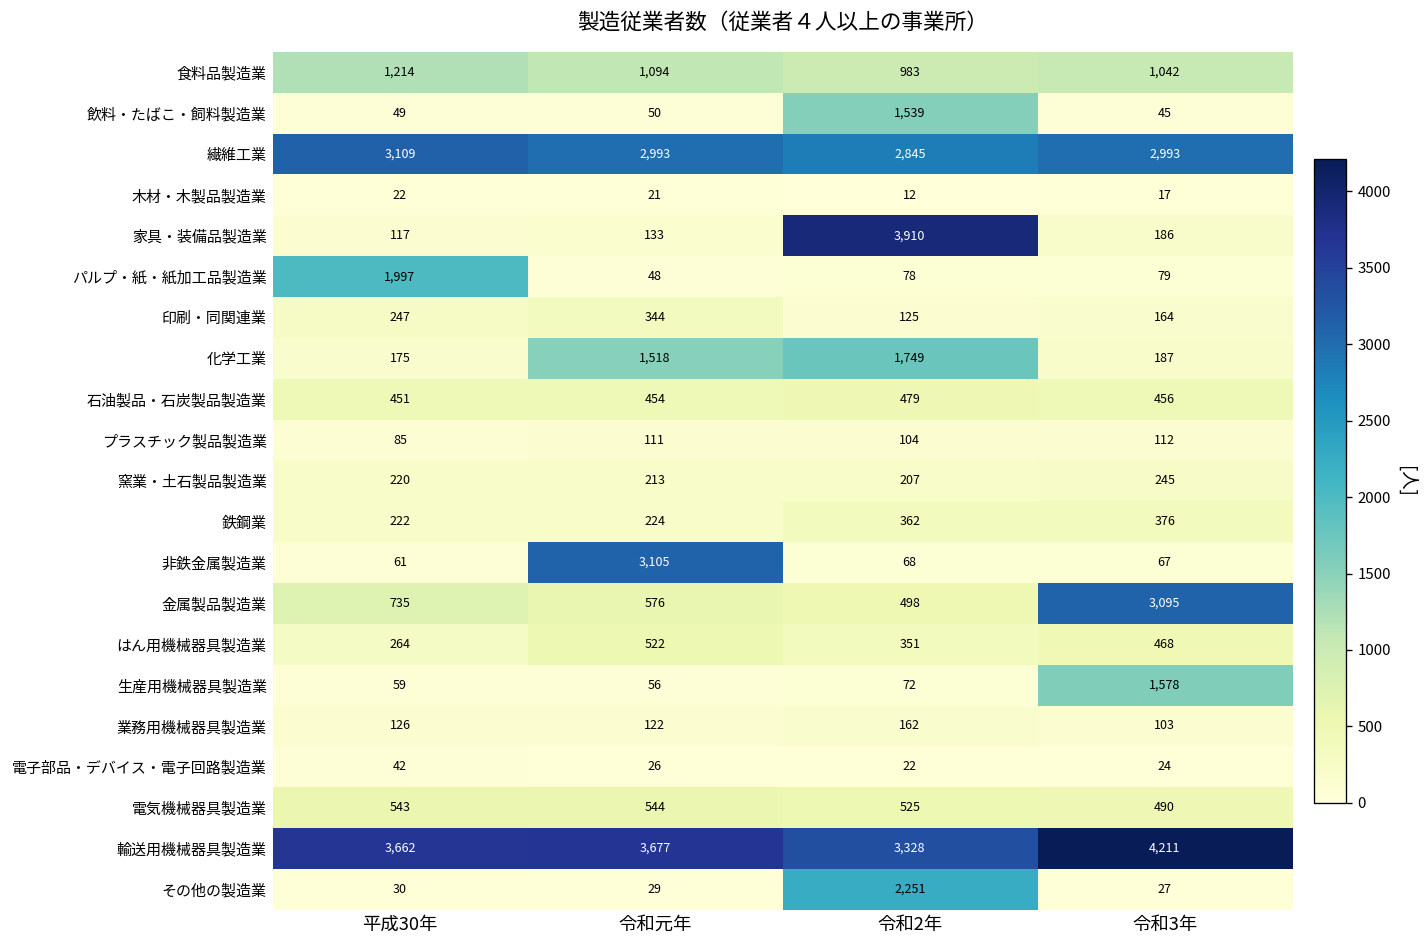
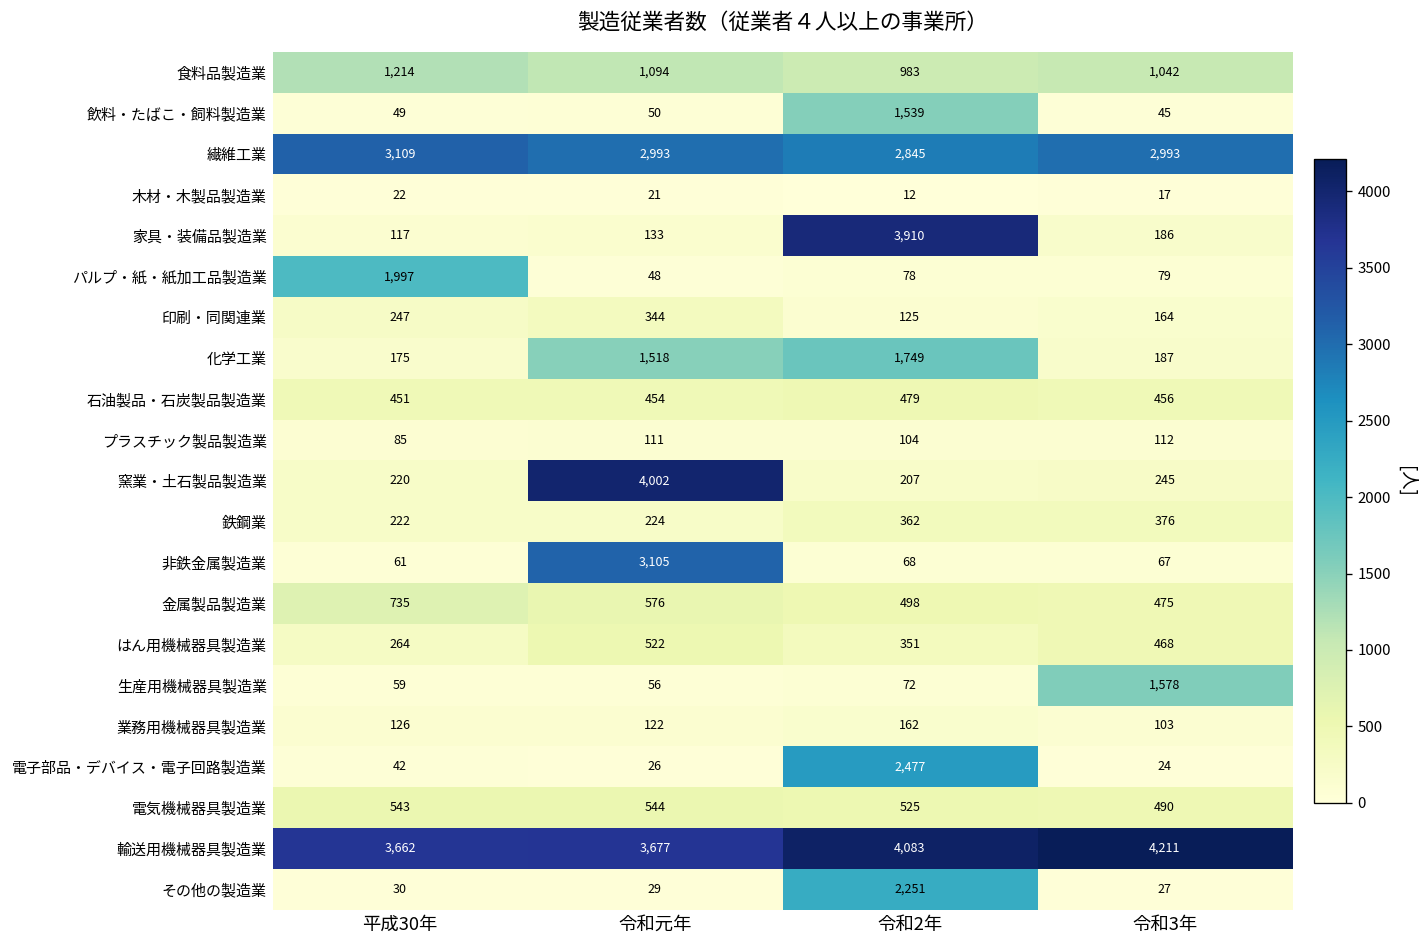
窯業・土石製品製造業, 令和元年: 213 -> 4,002
金属製品製造業, 令和3年: 3,095 -> 475
電子部品・デバイス・電子回路製造業, 令和2年: 22 -> 2,477
輸送用機械器具製造業, 令和2年: 3,328 -> 4,083
